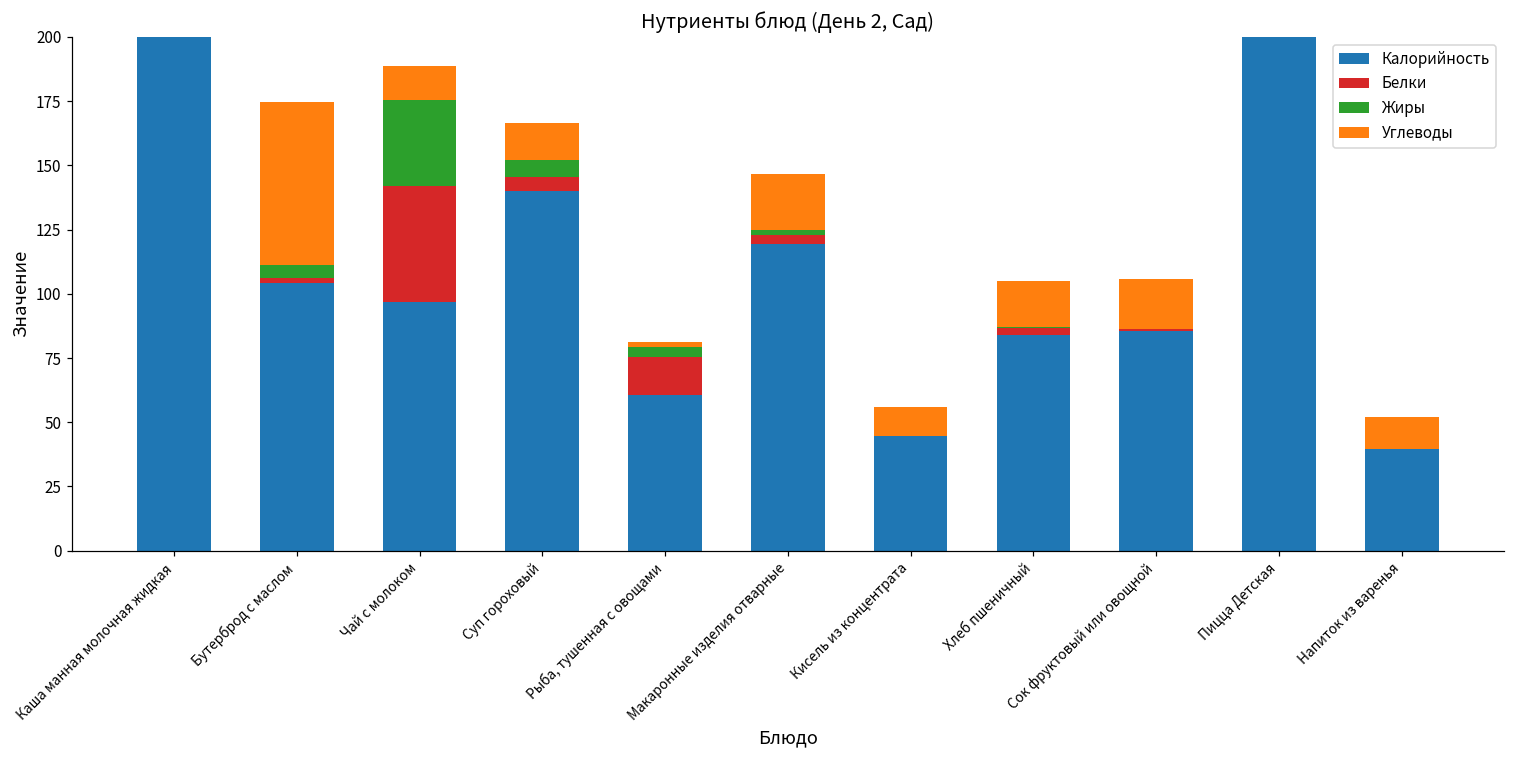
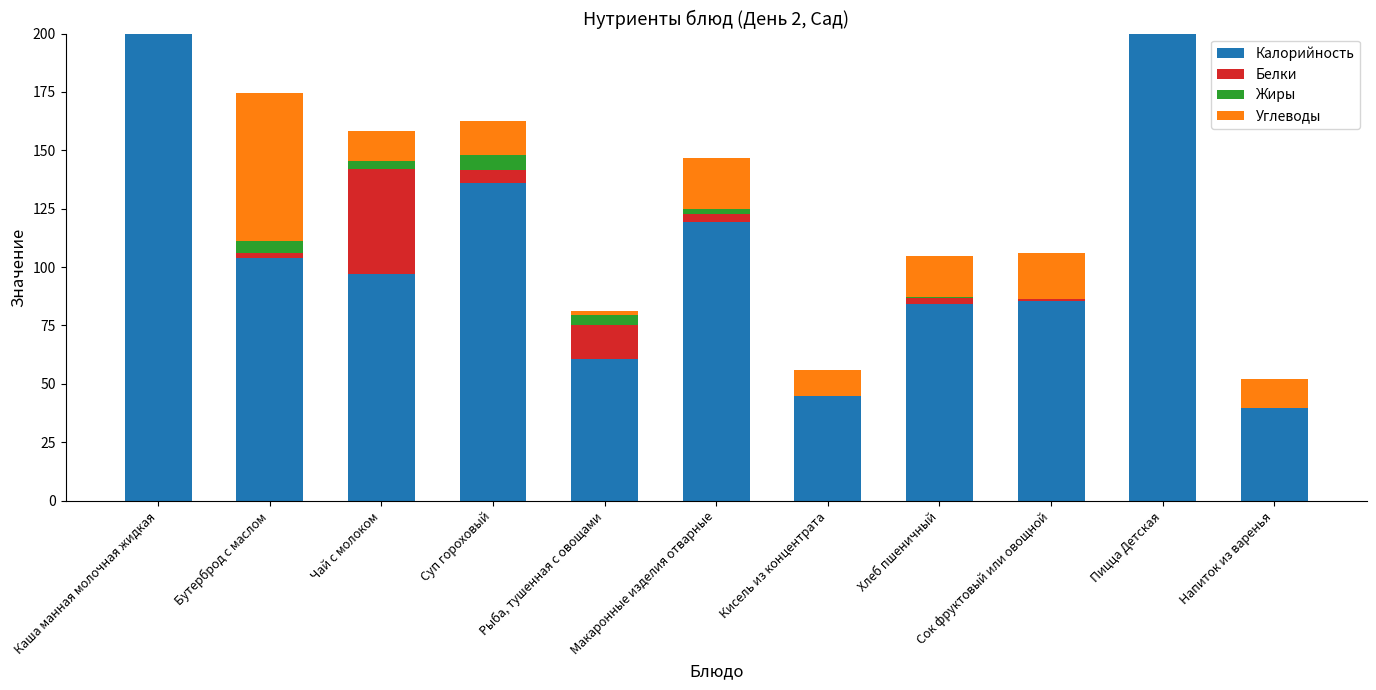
Жиры, Чай с молоком: 33 -> 3
Калорийность, Суп гороховый: 140 -> 136
